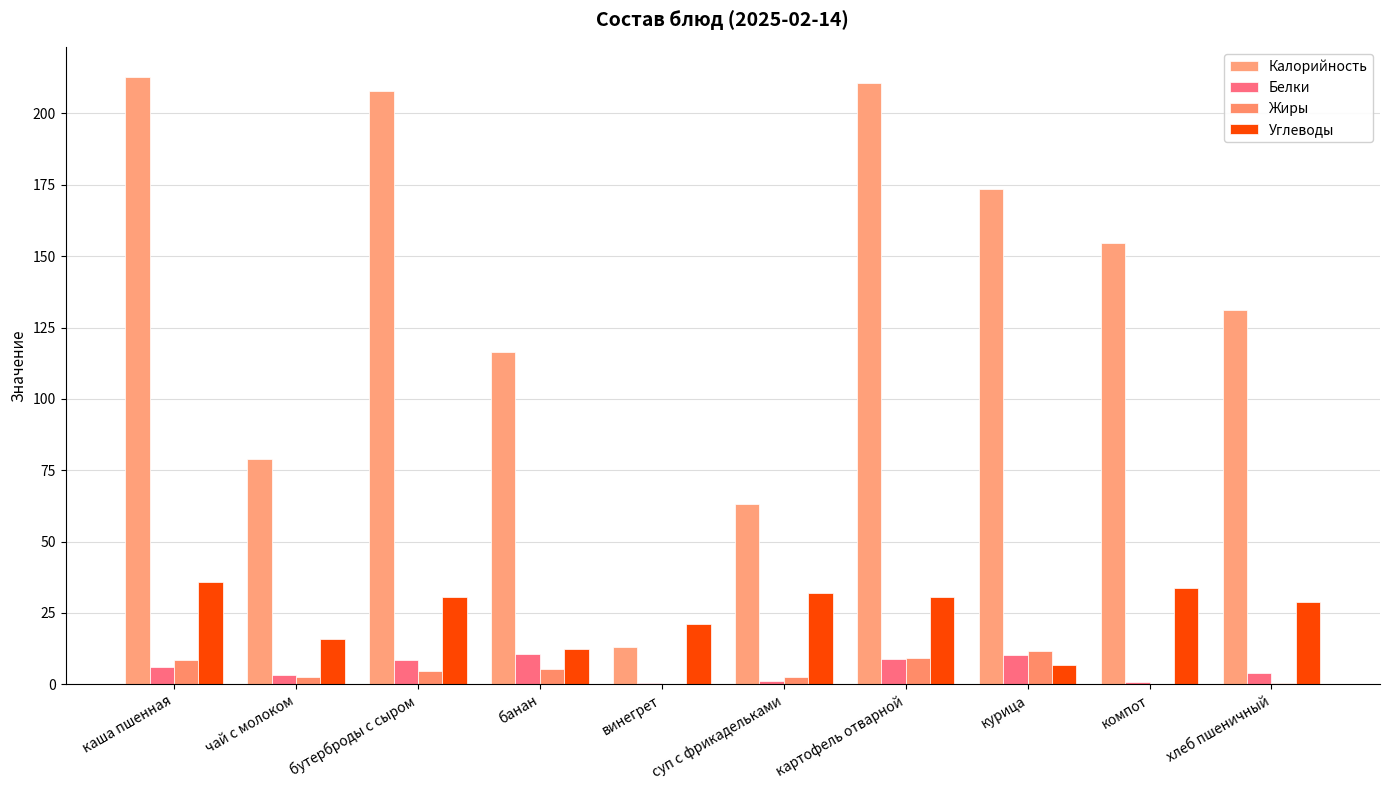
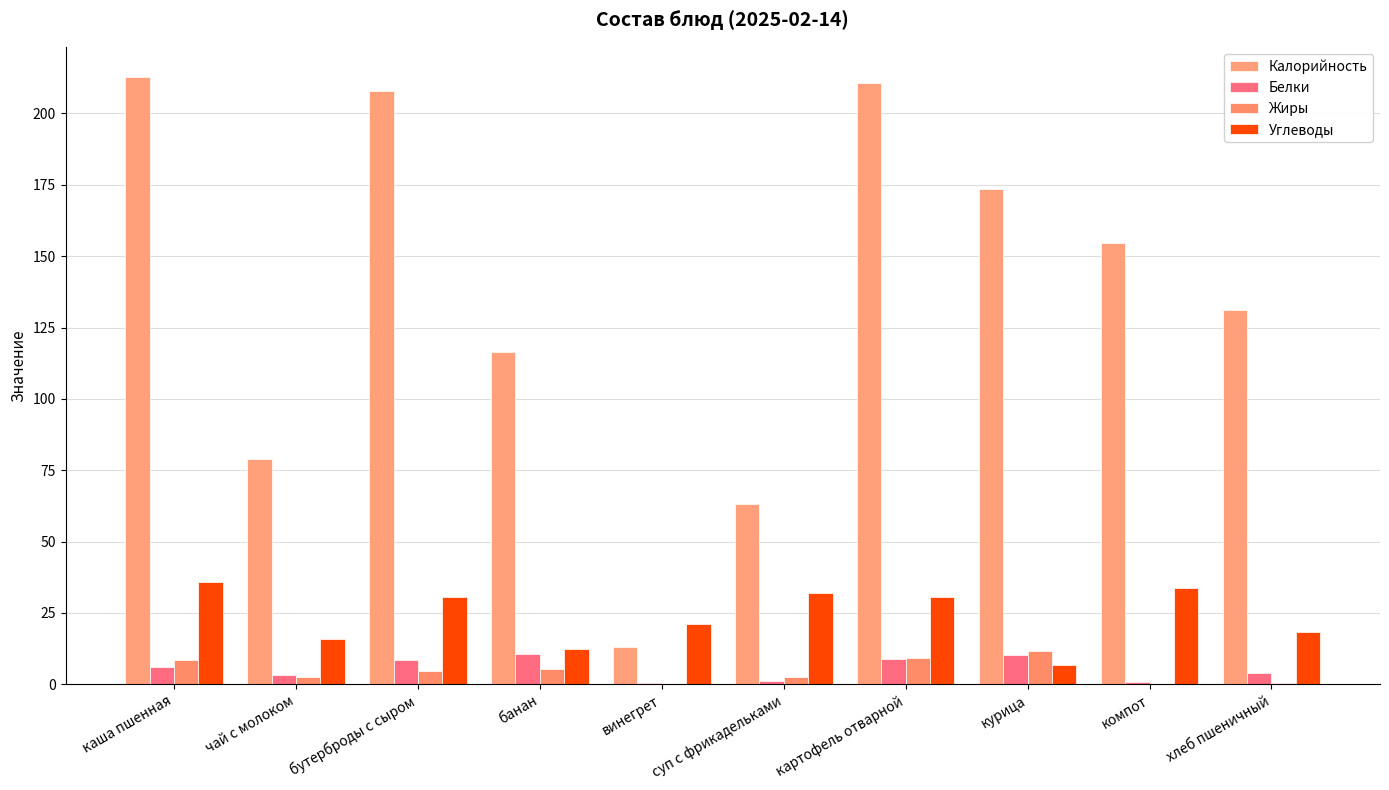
Углеводы, хлеб пшеничный: 29 -> 18
